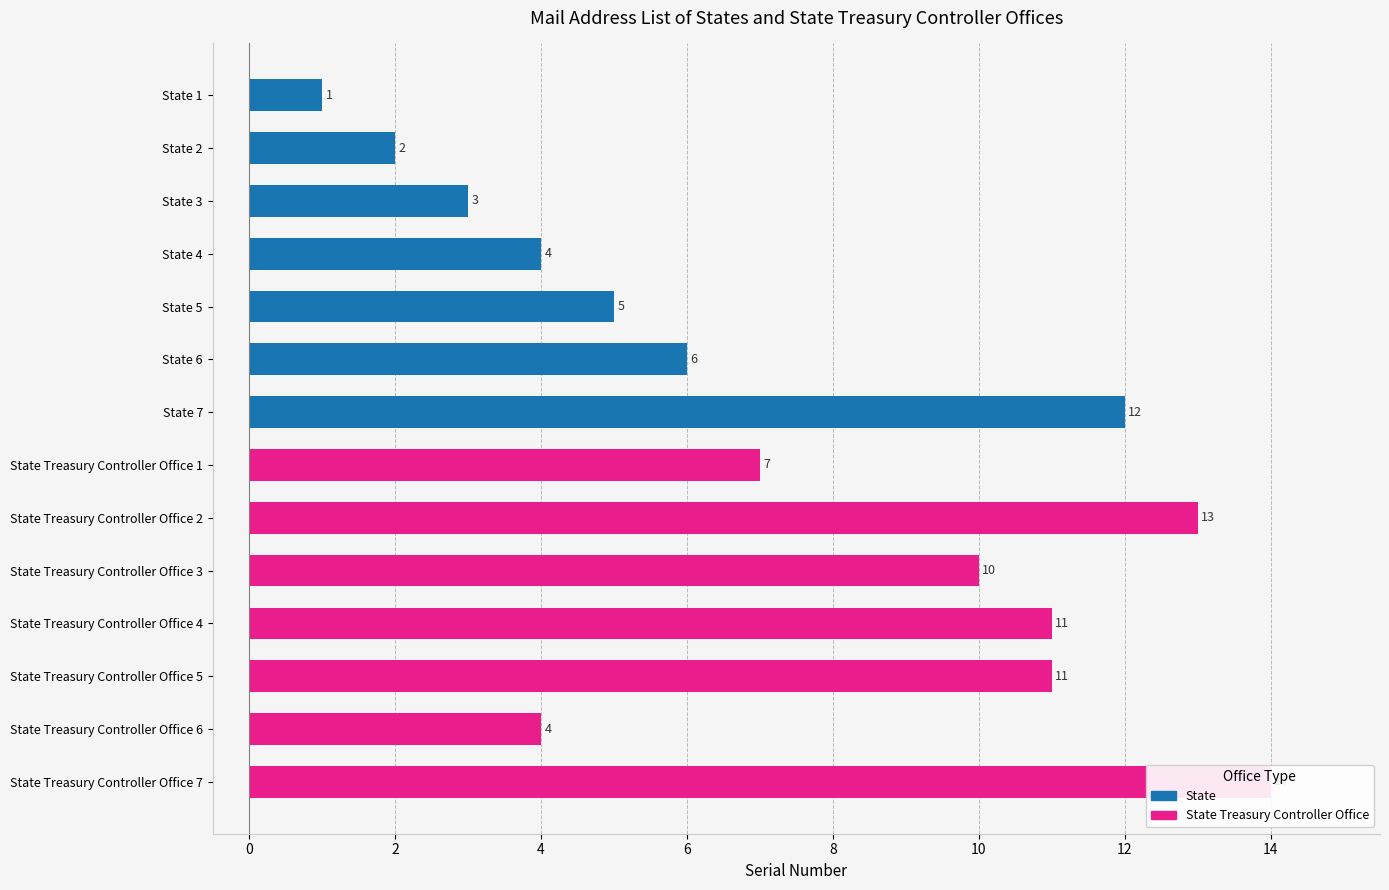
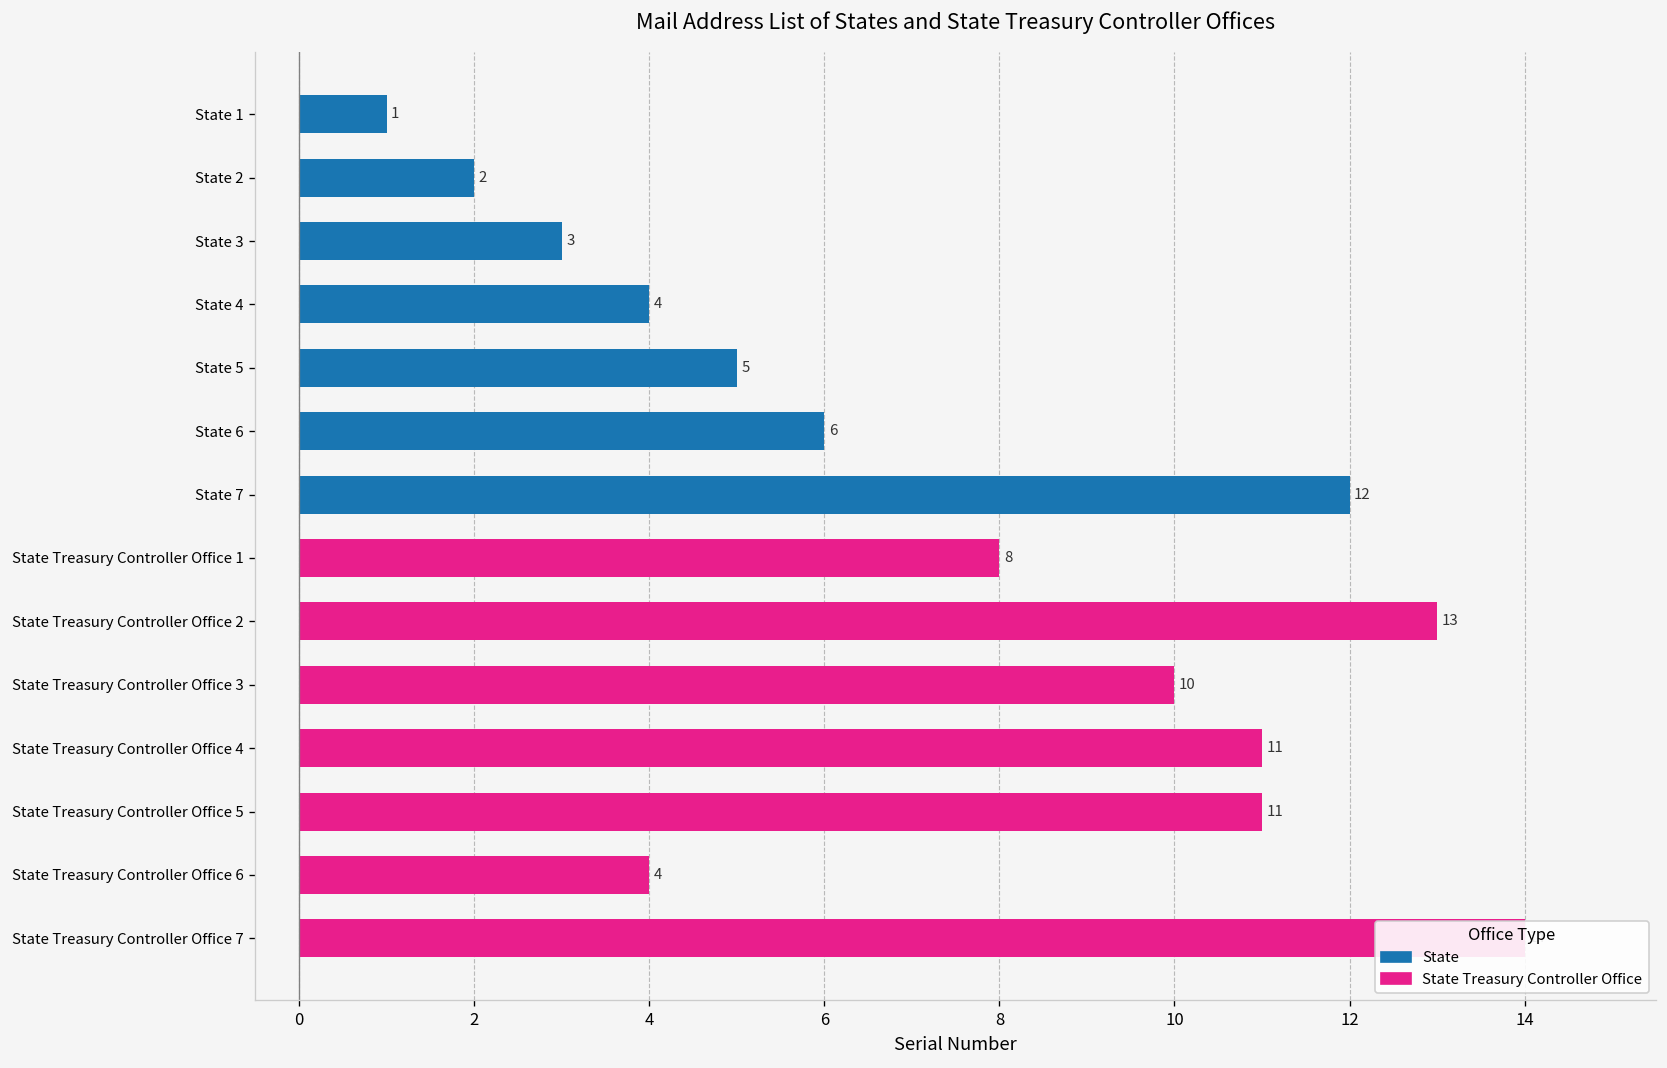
State Treasury Controller Office 1: 7 -> 8
